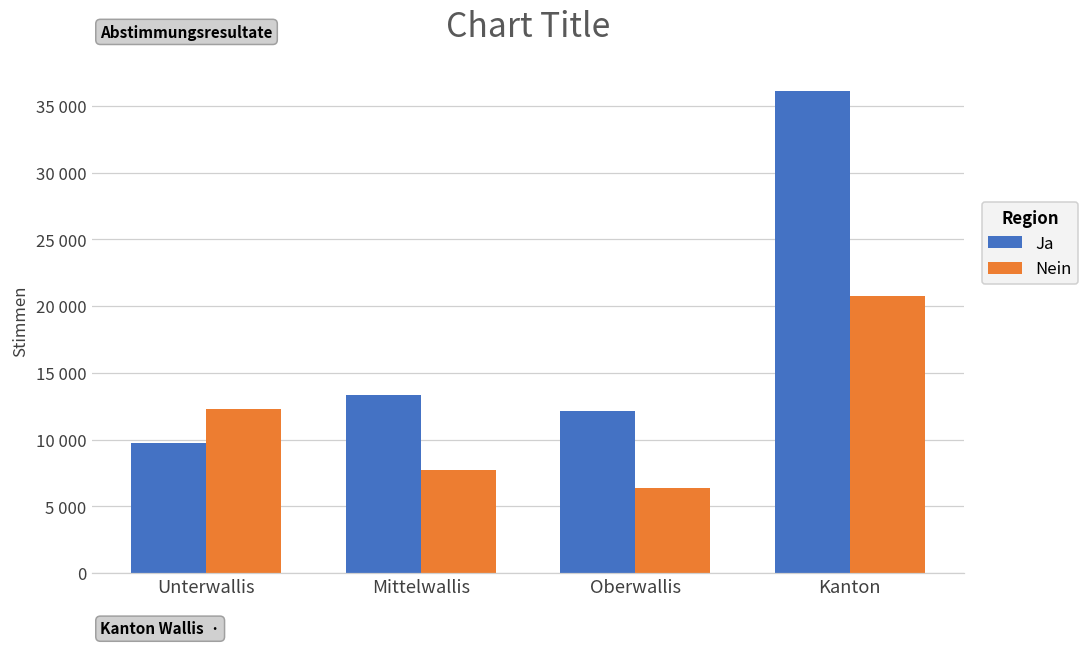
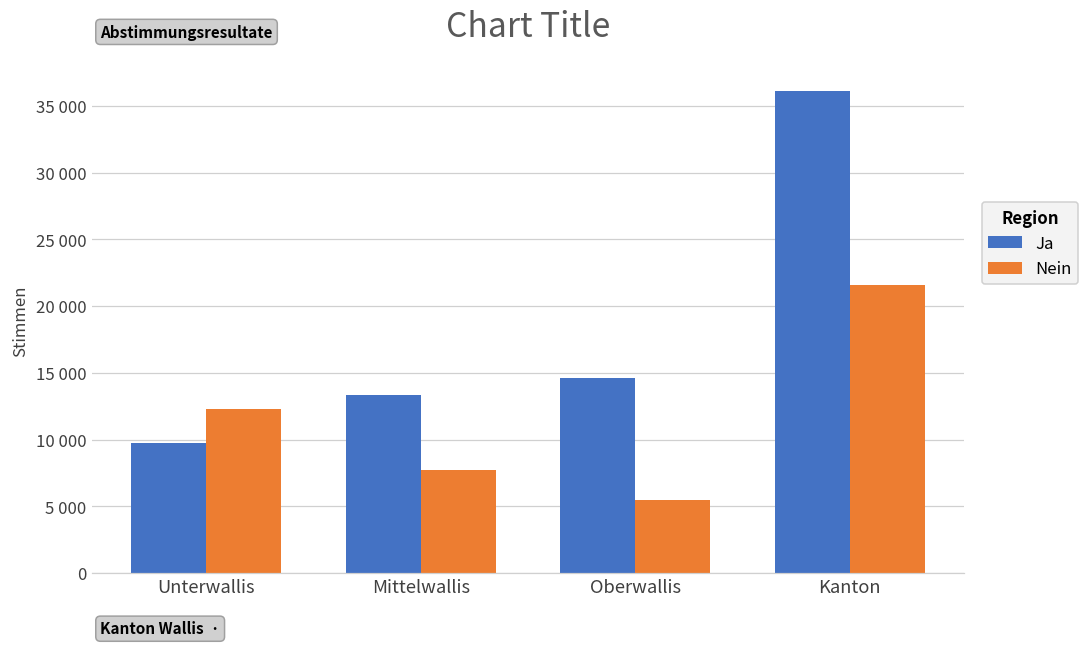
Ja, Oberwallis: 12200 -> 14600
Nein, Oberwallis: 6400 -> 5500
Nein, Kanton: 20700 -> 21600
